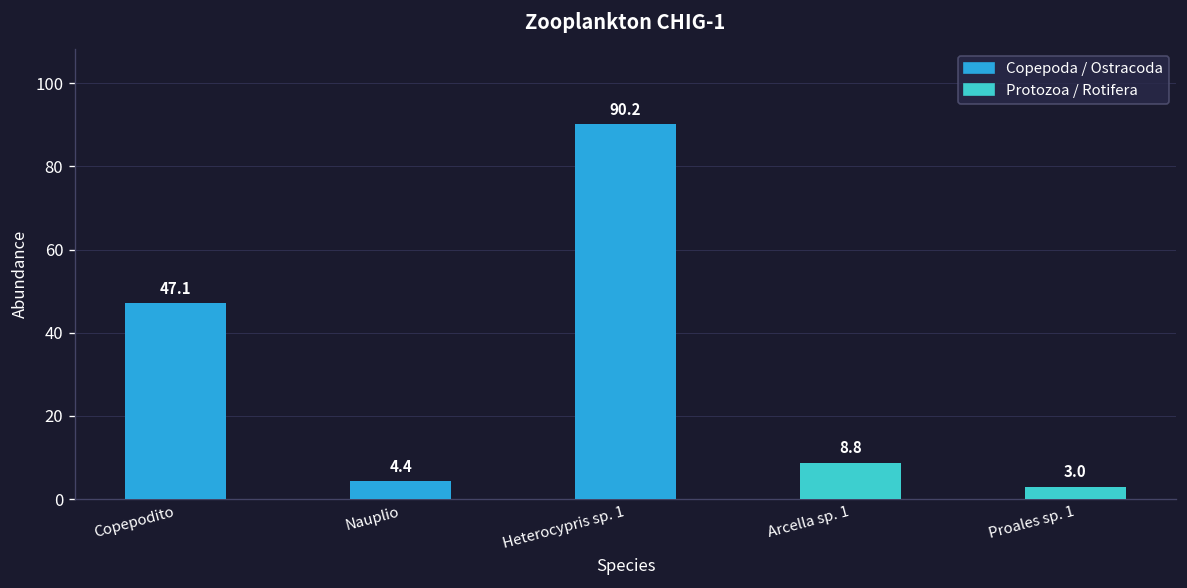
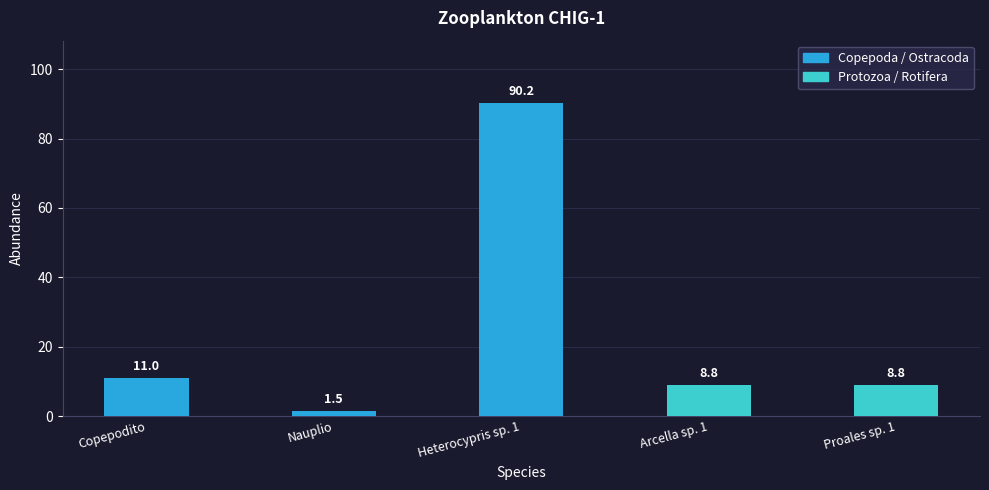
Copepodito: 47.1 -> 11.0
Nauplio: 4.4 -> 1.5
Proales sp. 1: 3.0 -> 8.8
